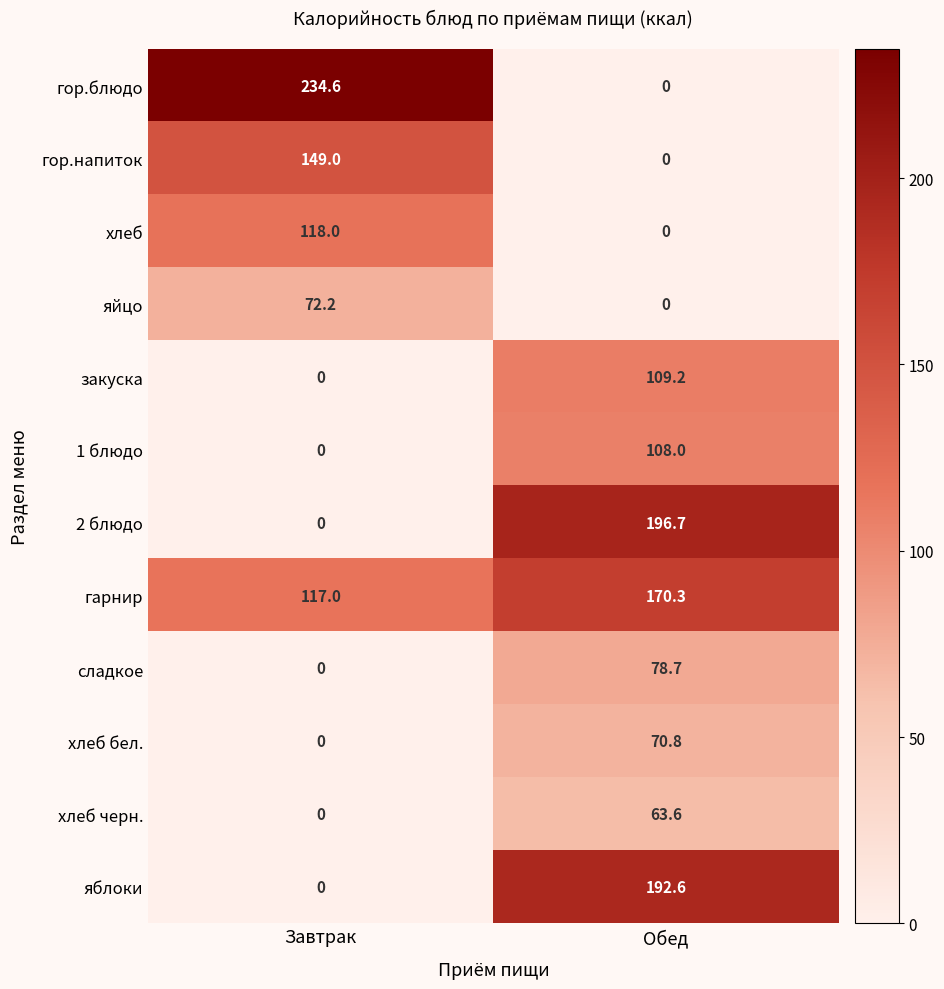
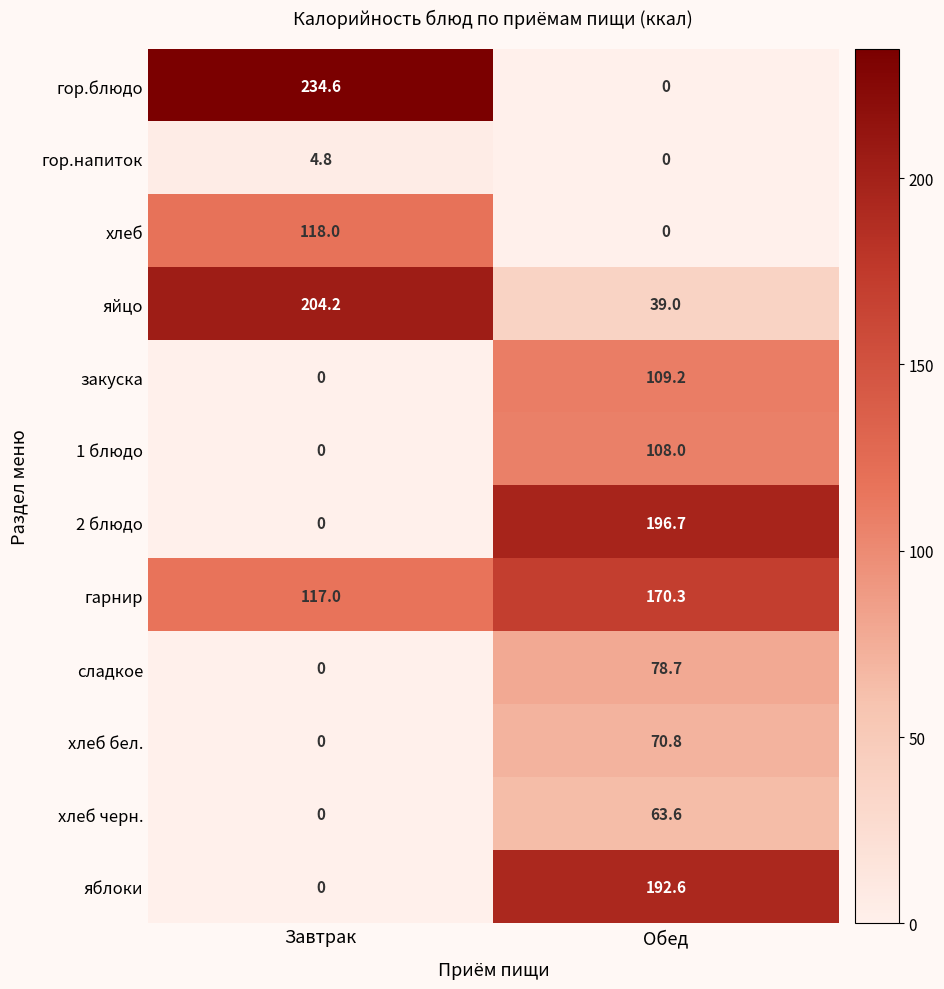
гор.напиток, Завтрак: 149.0 -> 4.8
яйцо, Завтрак: 72.2 -> 204.2
яйцо, Обед: 0 -> 39.0
